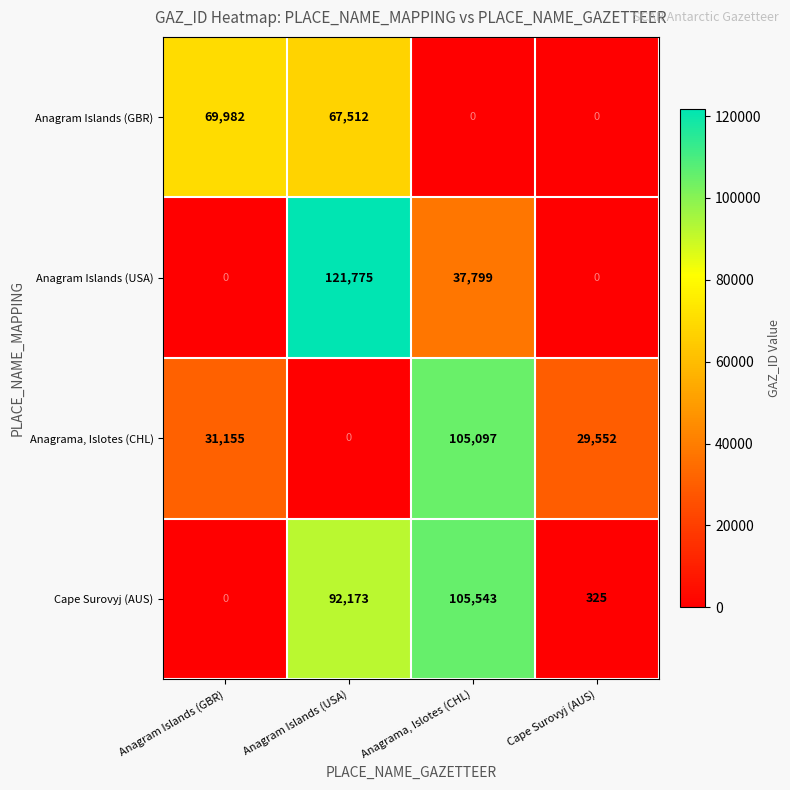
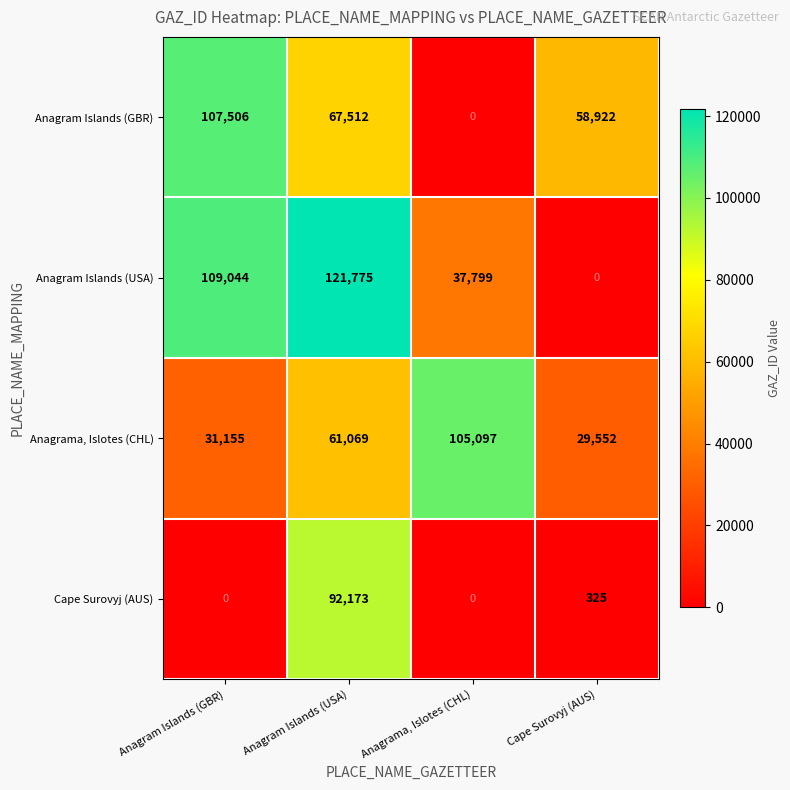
Anagram Islands (GBR), Anagram Islands (GBR): 69,982 -> 107,506
Anagram Islands (GBR), Cape Surovyj (AUS): 0 -> 58,922
Anagram Islands (USA), Anagram Islands (GBR): 0 -> 109,044
Anagrama, Islotes (CHL), Anagram Islands (USA): 0 -> 61,069
Cape Surovyj (AUS), Anagrama, Islotes (CHL): 105,543 -> 0
